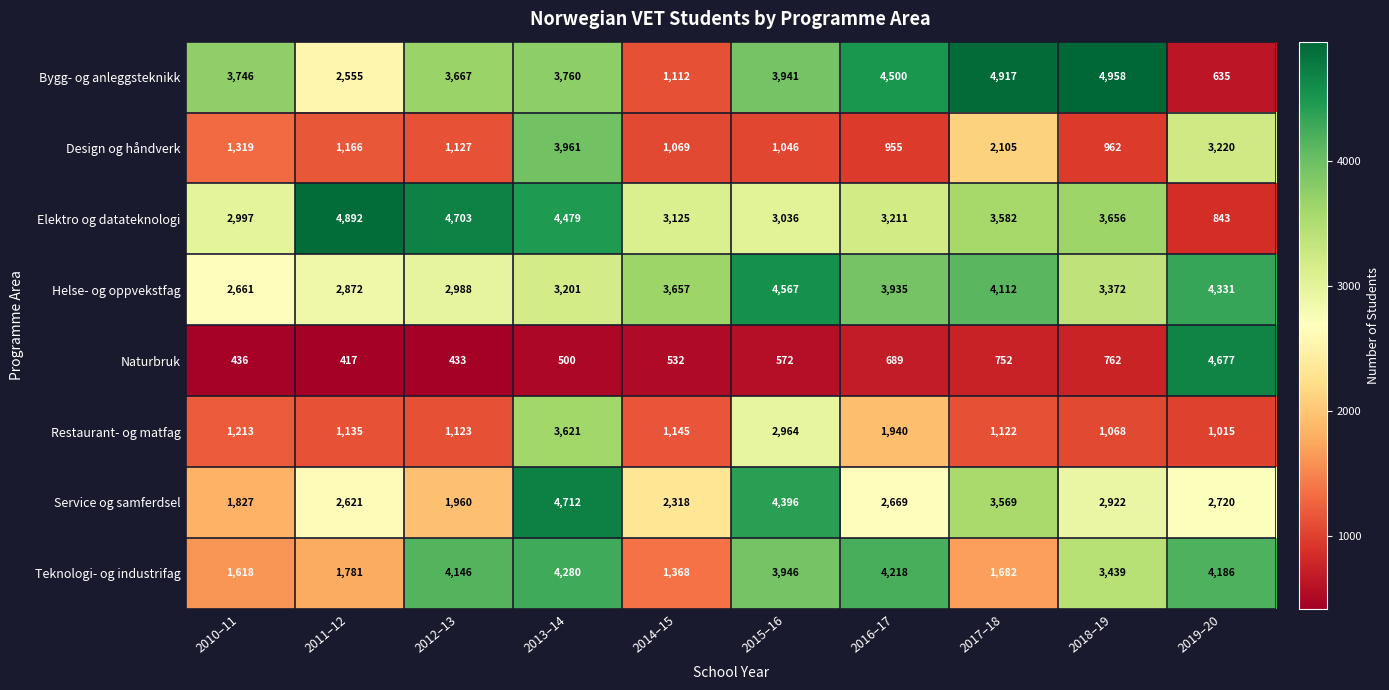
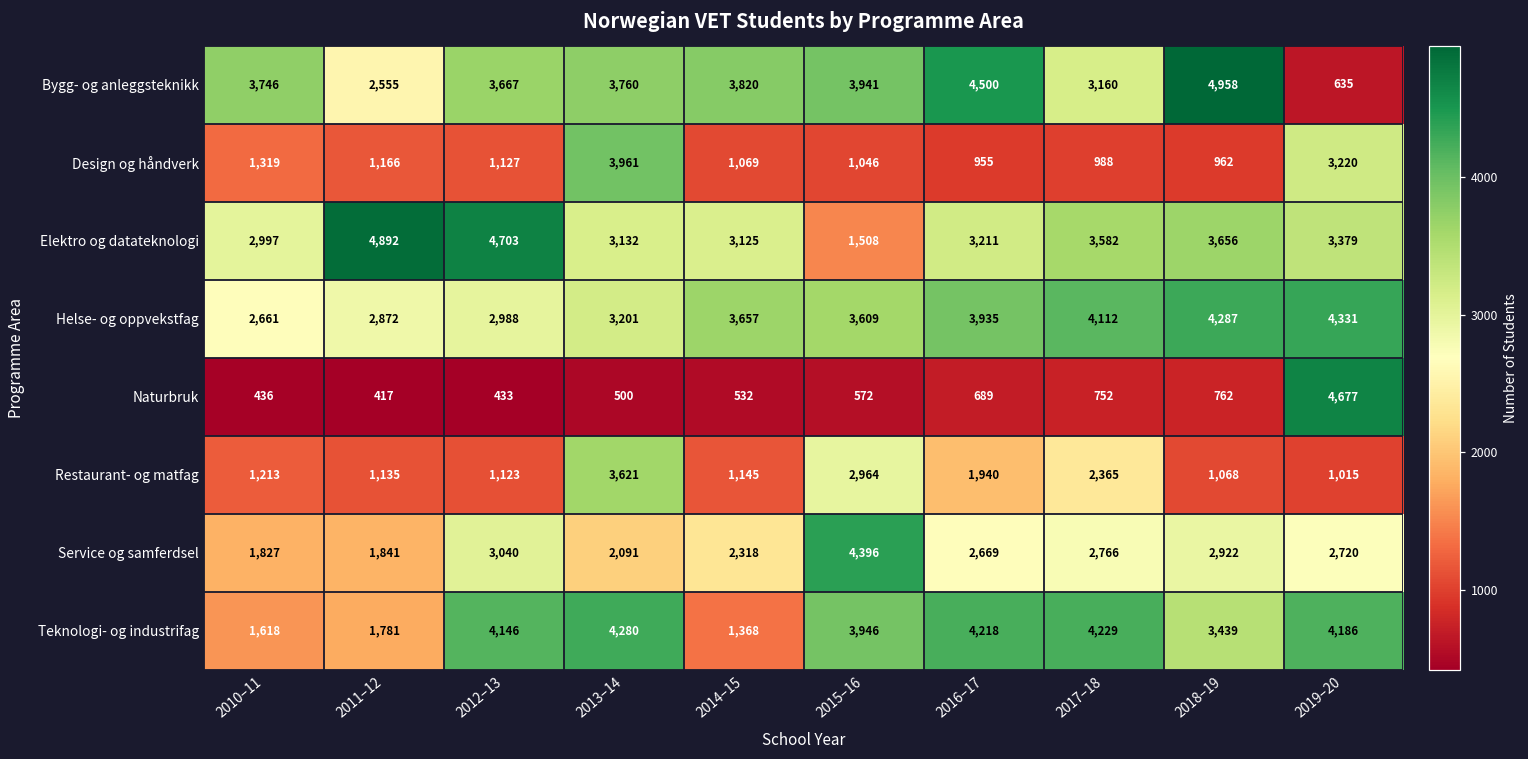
Bygg- og anleggsteknikk, 2014–15: 1,112 -> 3,820
Bygg- og anleggsteknikk, 2017–18: 4,917 -> 3,160
Design og håndverk, 2017–18: 2,105 -> 988
Elektro og datateknologi, 2013–14: 4,479 -> 3,132
Elektro og datateknologi, 2015–16: 3,036 -> 1,508
Elektro og datateknologi, 2019–20: 843 -> 3,379
Helse- og oppvekstfag, 2015–16: 4,567 -> 3,609
Helse- og oppvekstfag, 2018–19: 3,372 -> 4,287
Restaurant- og matfag, 2017–18: 1,122 -> 2,365
Service og samferdsel, 2011–12: 2,621 -> 1,841
Service og samferdsel, 2012–13: 1,960 -> 3,040
Service og samferdsel, 2013–14: 4,712 -> 2,091
Service og samferdsel, 2017–18: 3,569 -> 2,766
Teknologi- og industrifag, 2017–18: 1,682 -> 4,229
